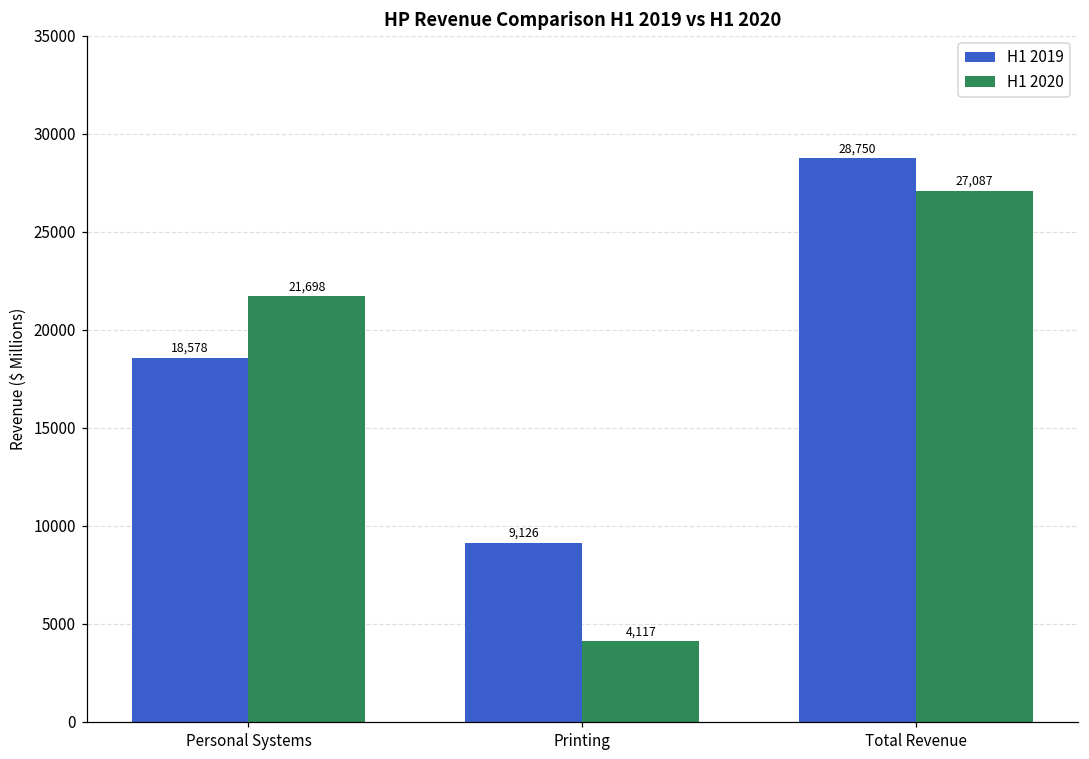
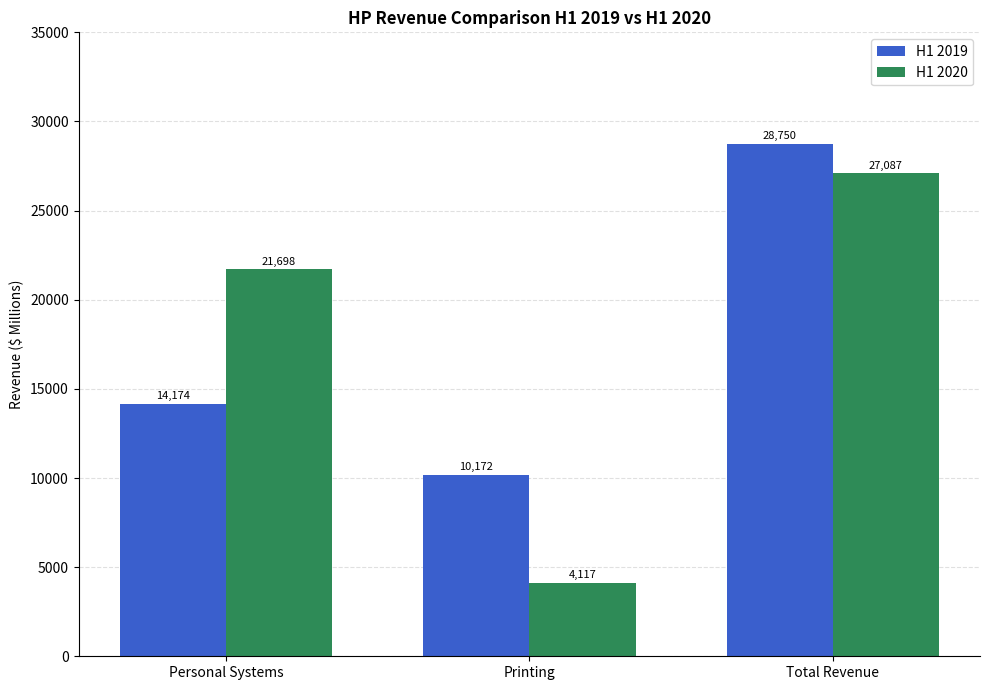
H1 2019, Personal Systems: 18,578 -> 14,174
H1 2019, Printing: 9,126 -> 10,172
